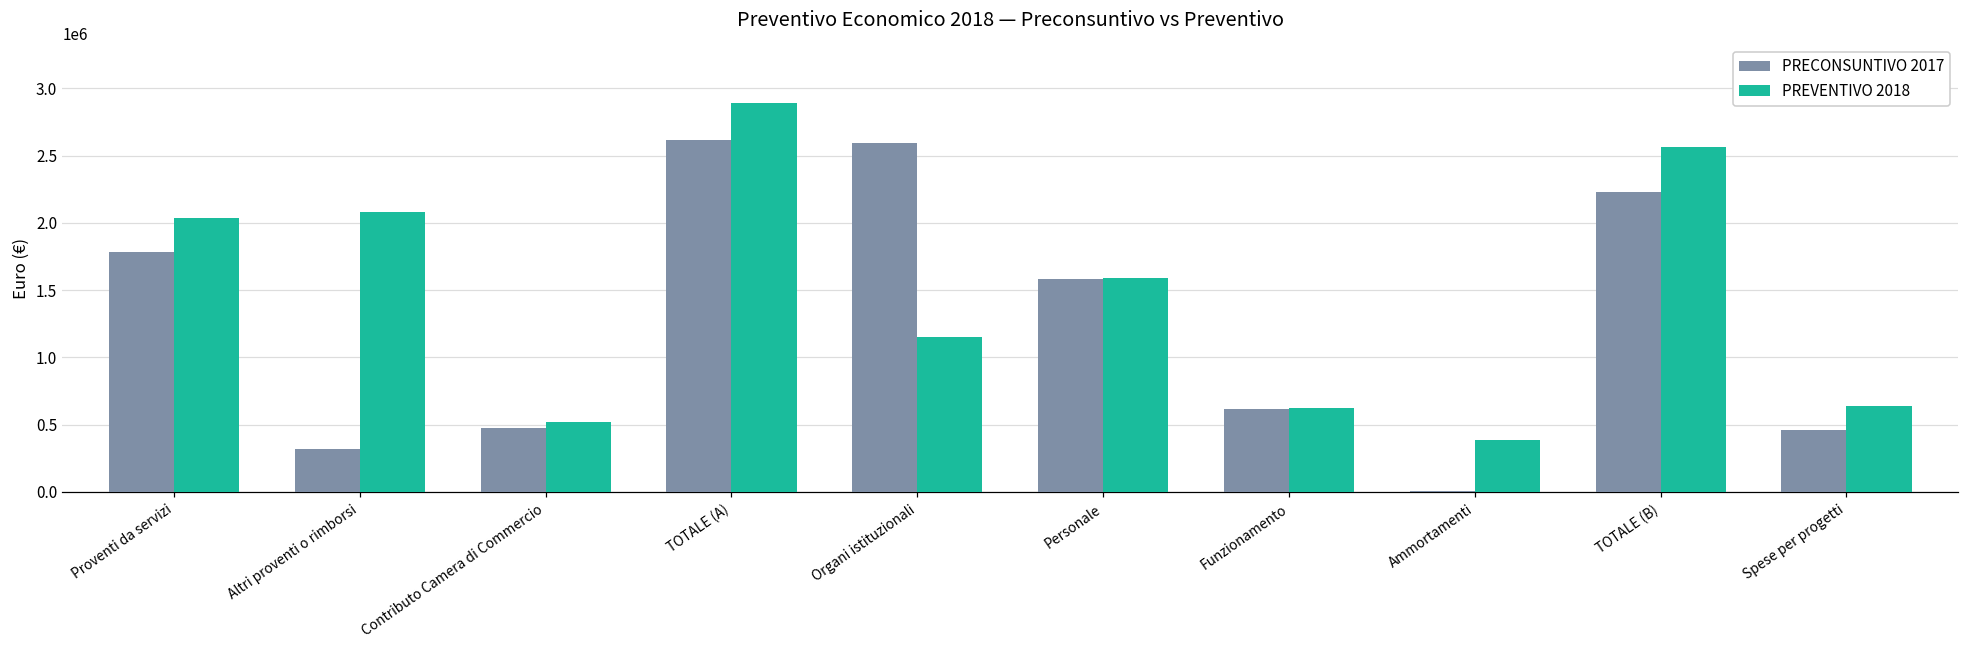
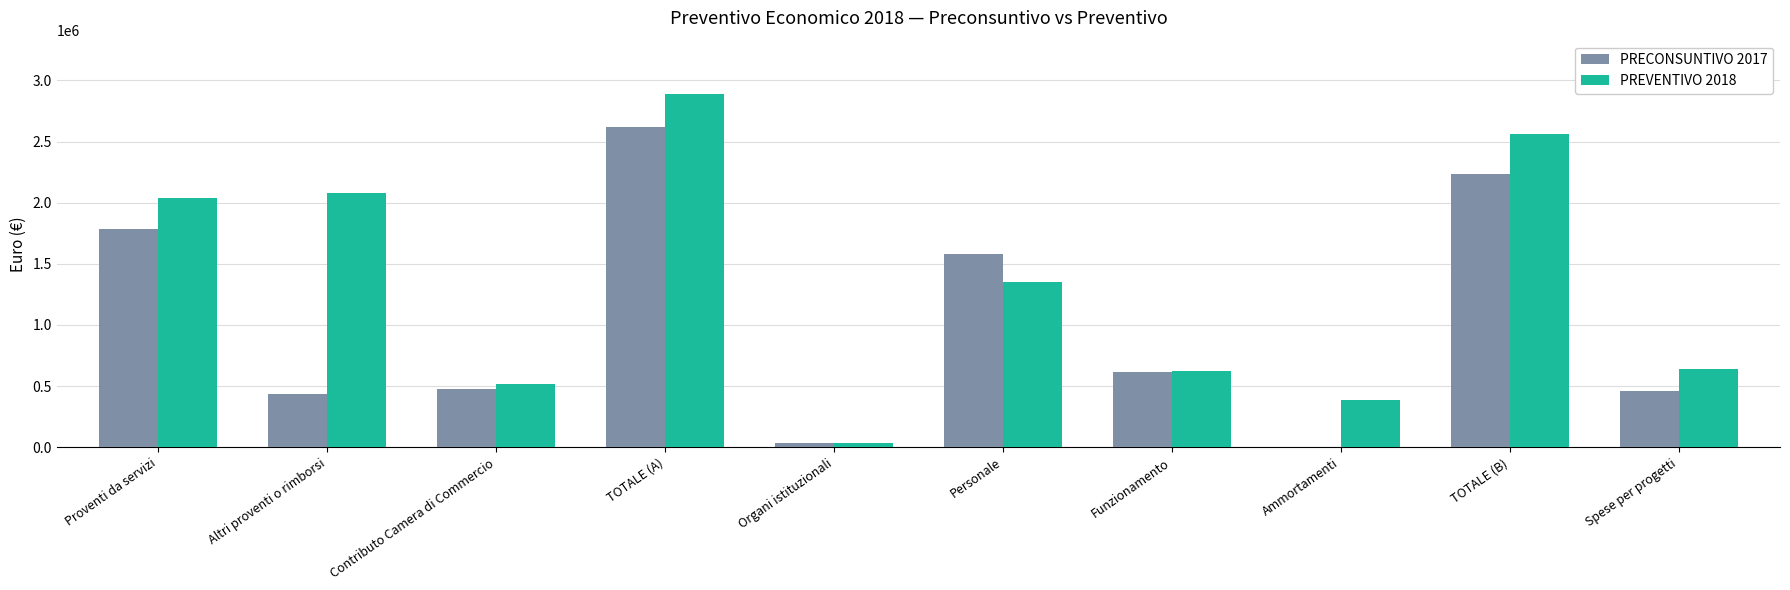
PRECONSUNTIVO 2017, Altri proventi o rimborsi: 320000 -> 430000
PRECONSUNTIVO 2017, Organi istituzionali: 2590000 -> 30000
PREVENTIVO 2018, Organi istituzionali: 1150000 -> 30000
PREVENTIVO 2018, Personale: 1590000 -> 1350000
